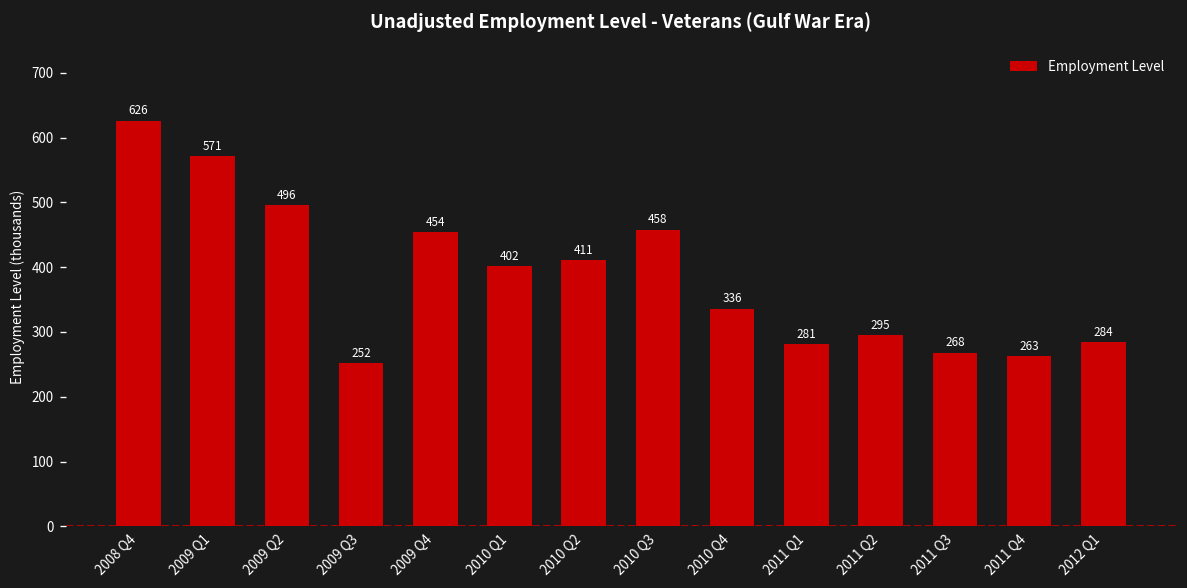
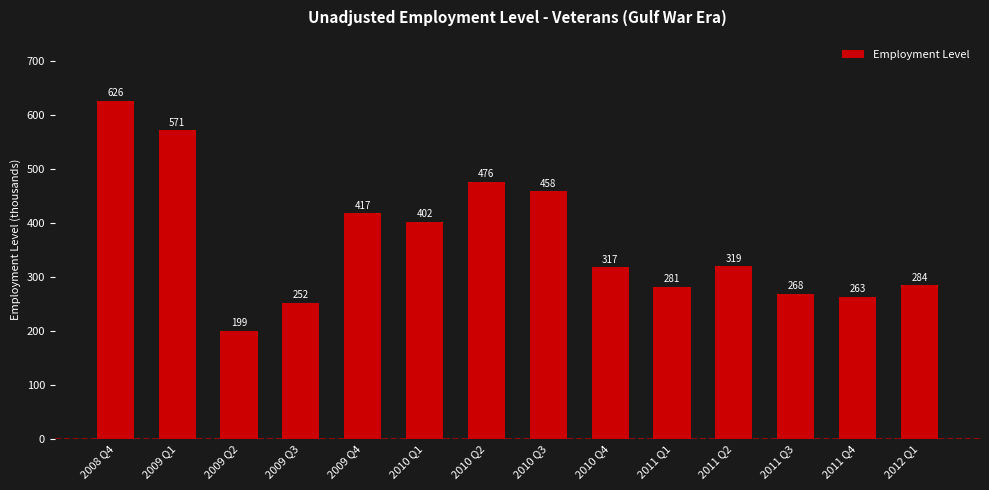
2009 Q2: 496 -> 199
2009 Q4: 454 -> 417
2010 Q2: 411 -> 476
2010 Q4: 336 -> 317
2011 Q2: 295 -> 319
